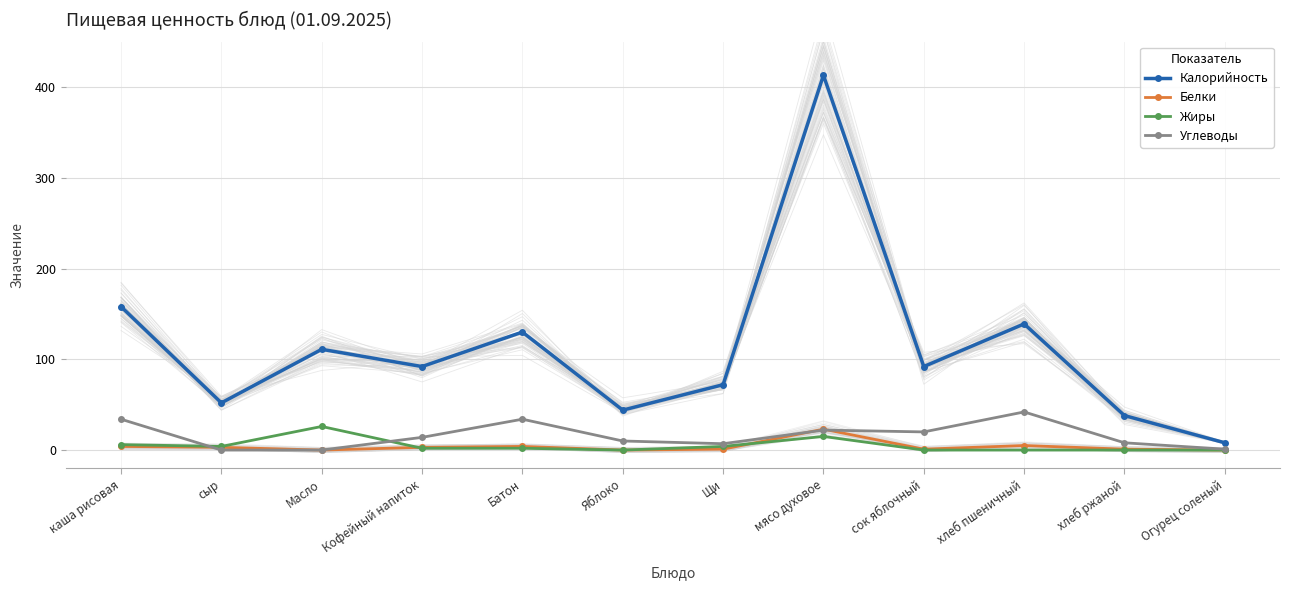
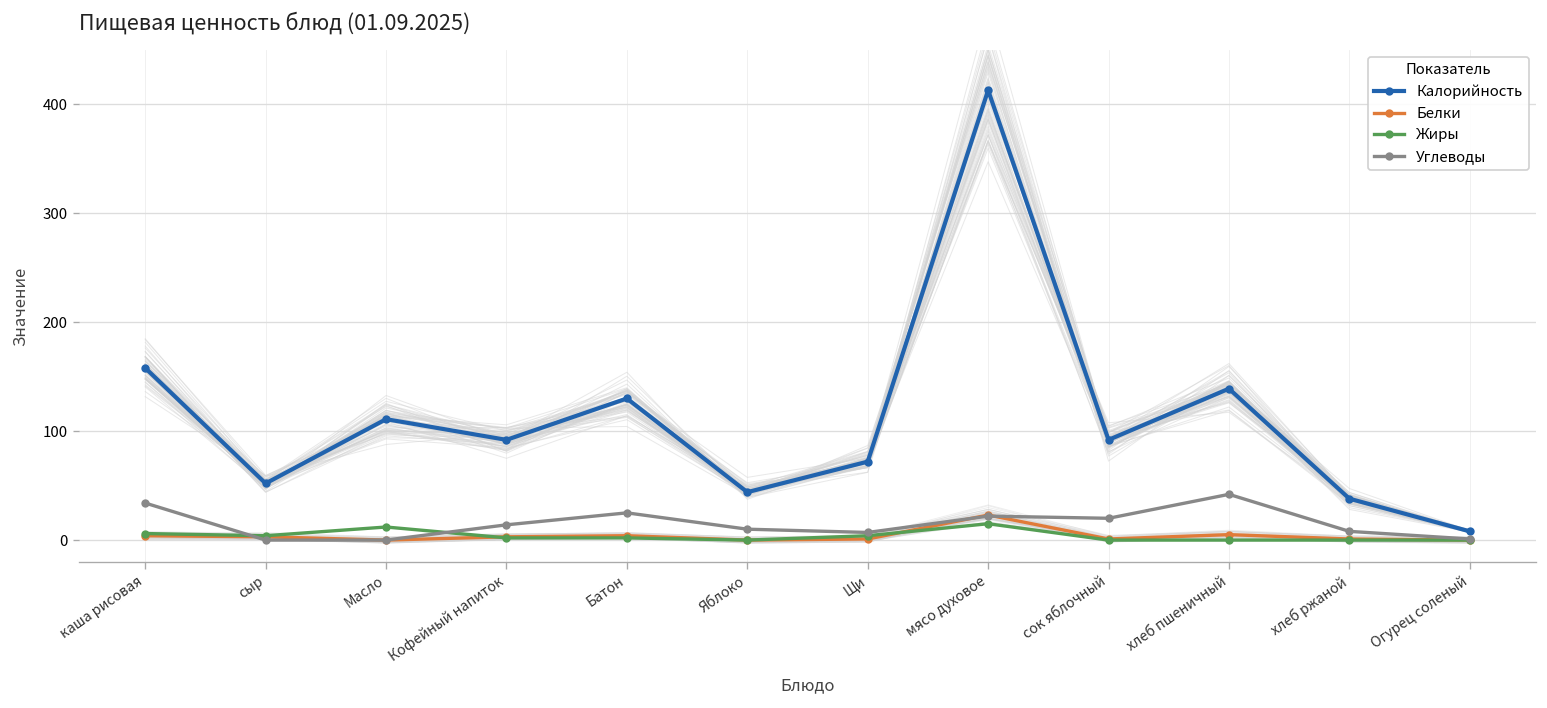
Жиры, Масло: 30 -> 10
Углеводы, Батон: 34 -> 25
